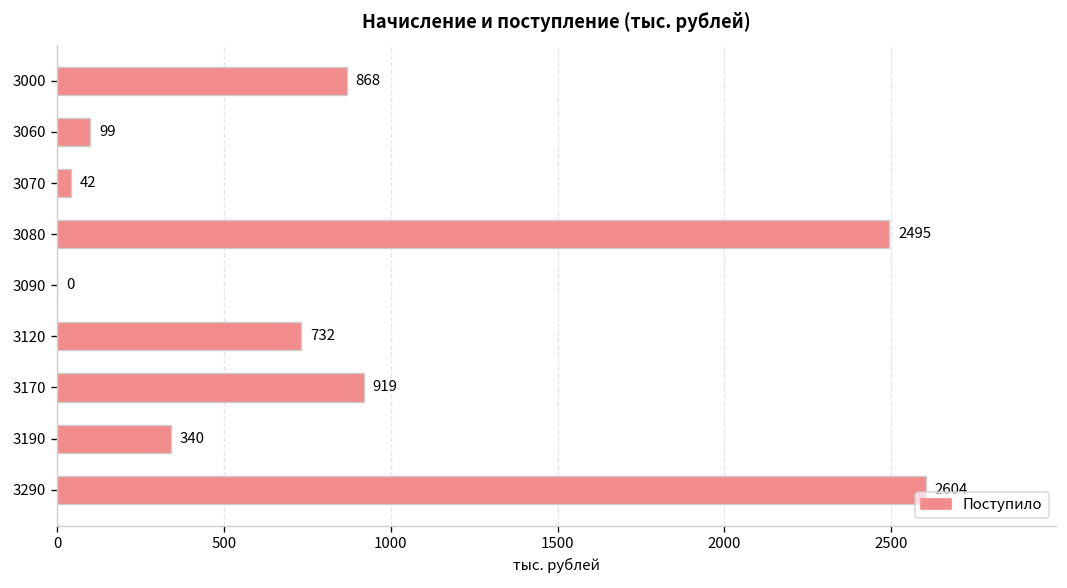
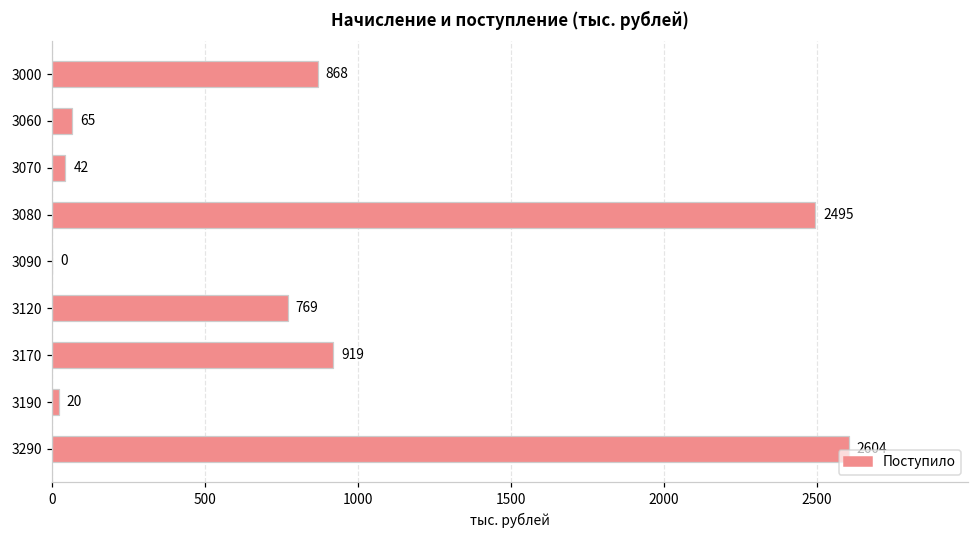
3060: 99 -> 65
3120: 732 -> 769
3190: 340 -> 20
